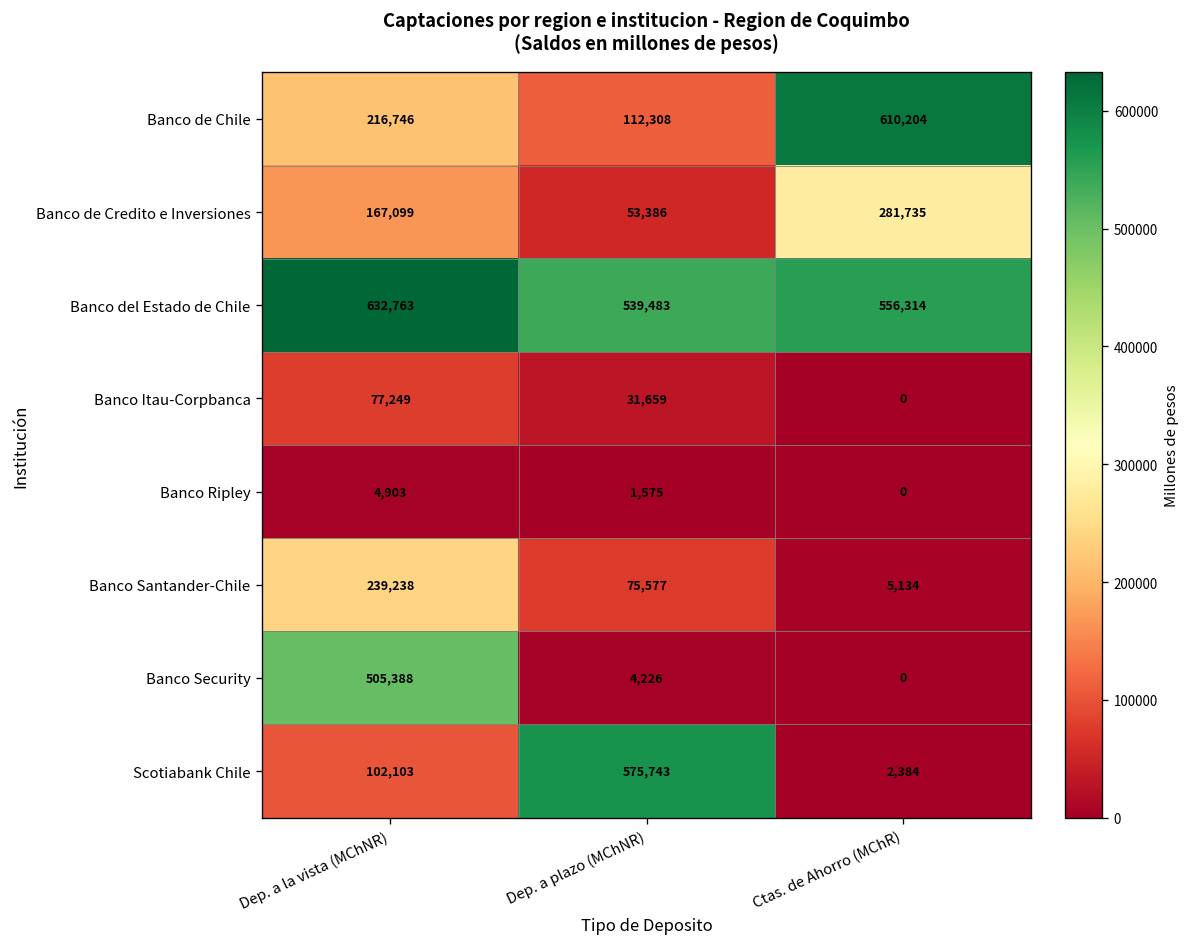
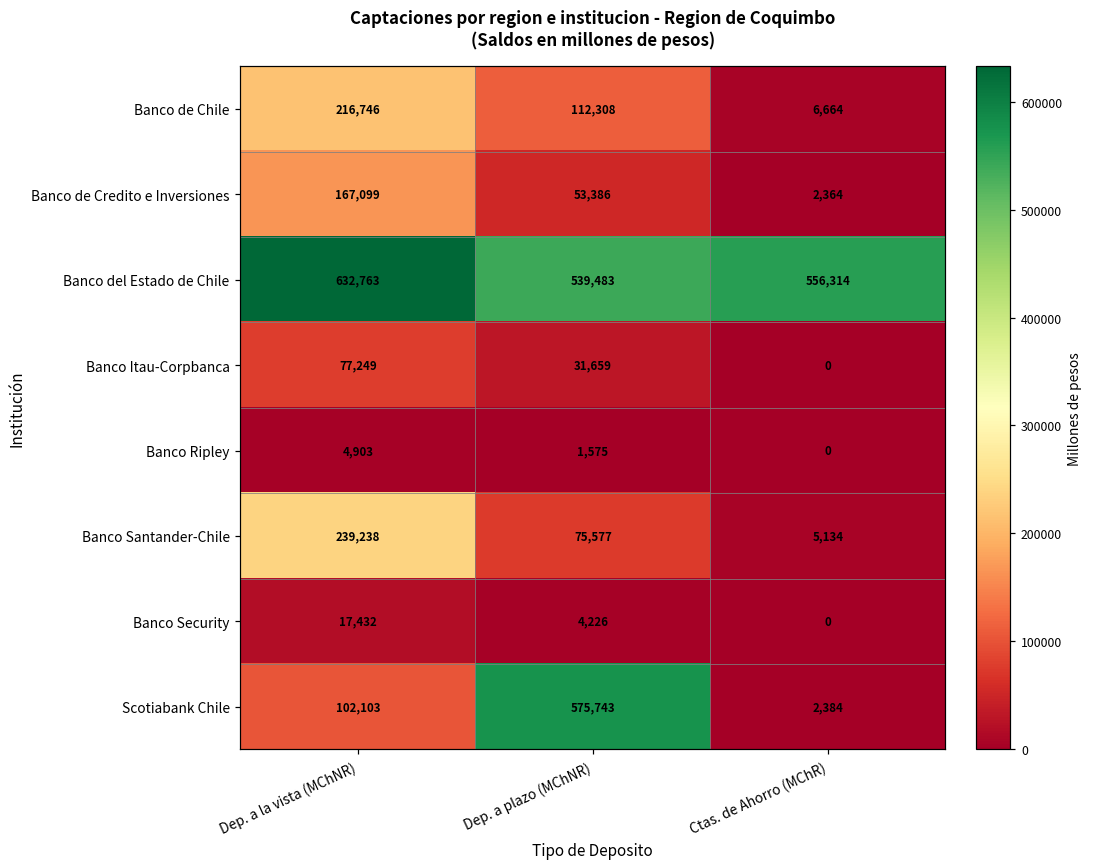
Banco de Chile, Ctas. de Ahorro (MChR): 610,204 -> 6,664
Banco de Credito e Inversiones, Ctas. de Ahorro (MChR): 281,735 -> 2,364
Banco Security, Dep. a la vista (MChNR): 505,388 -> 17,432
